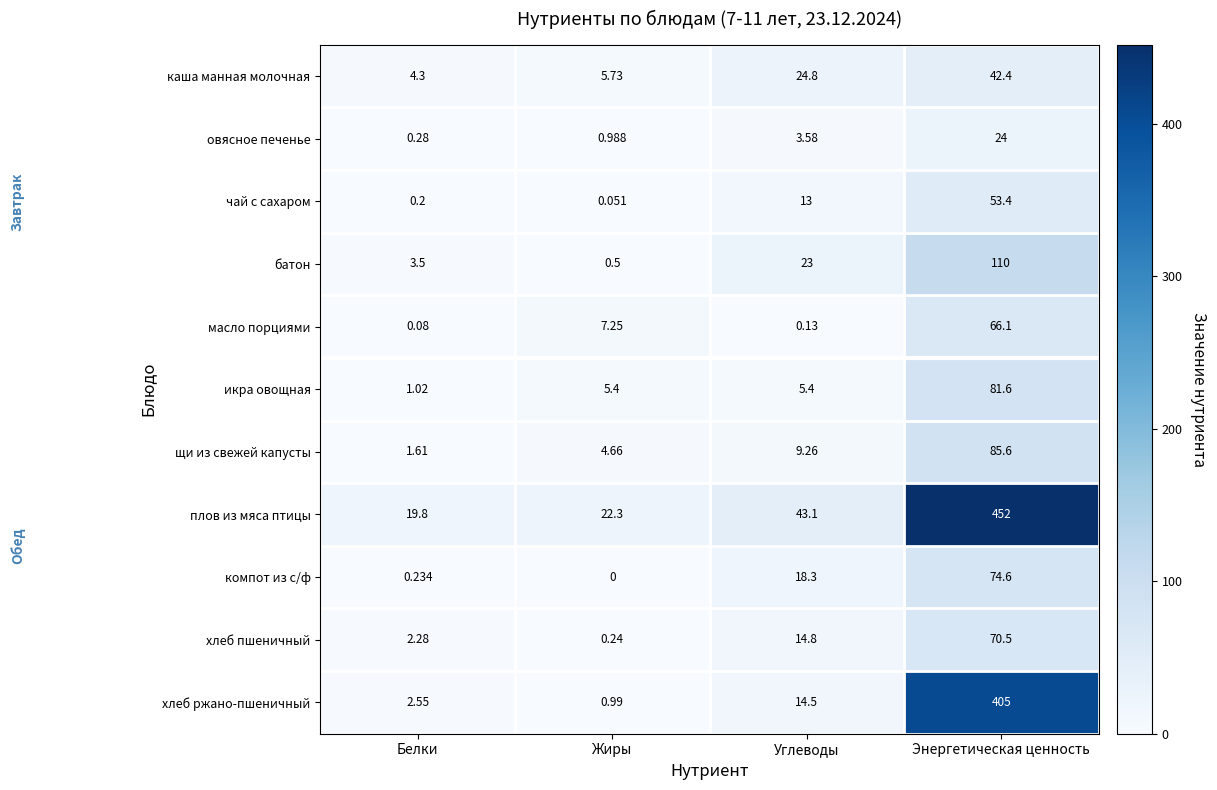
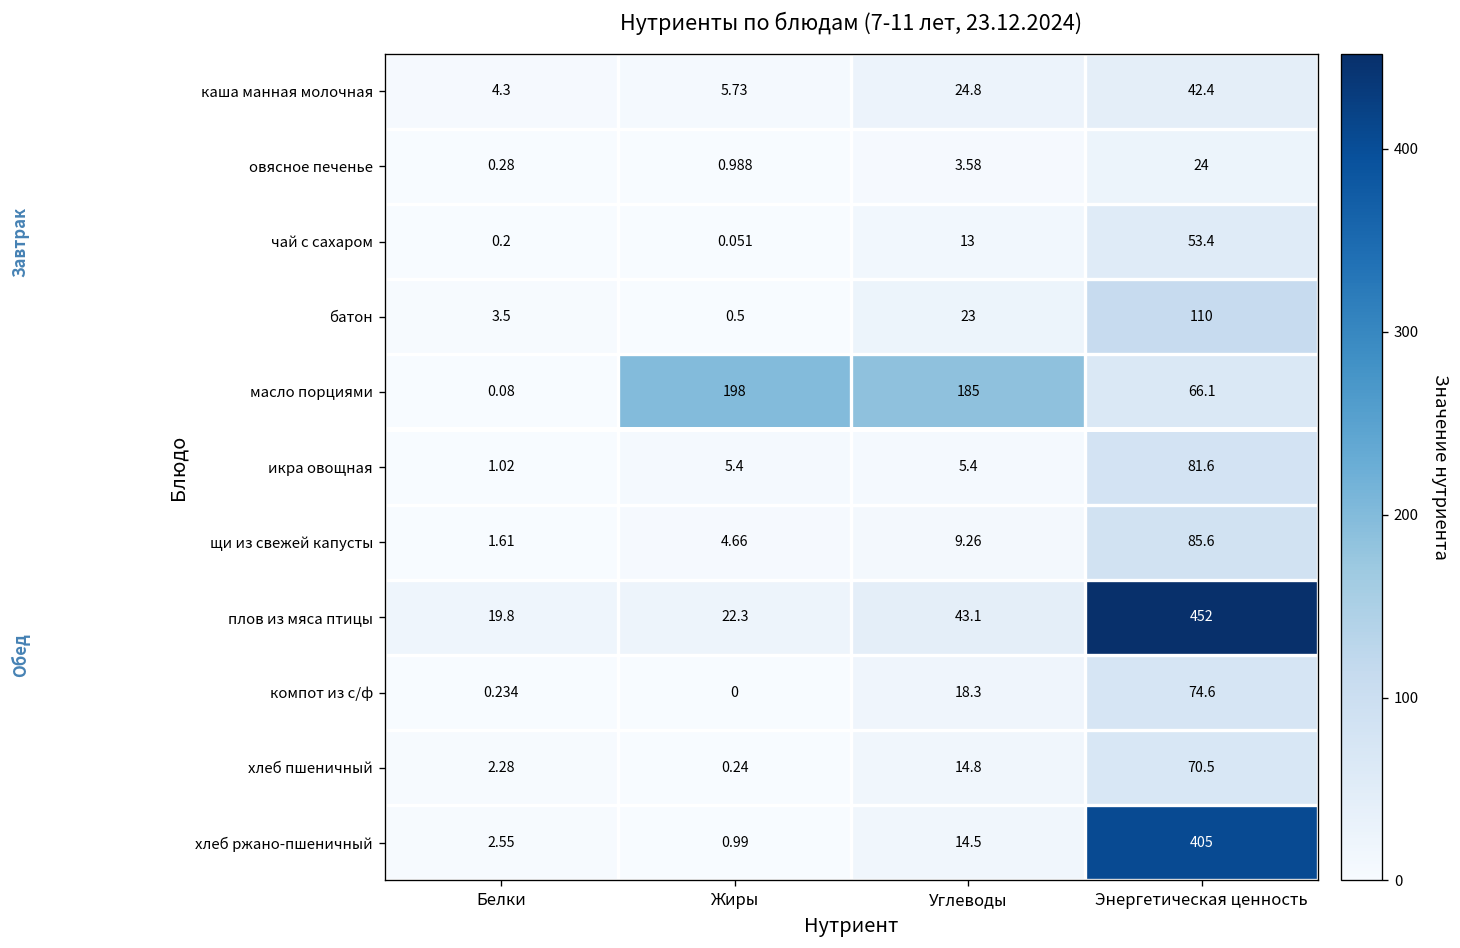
масло порциями, Жиры: 7.25 -> 198
масло порциями, Углеводы: 0.13 -> 185
